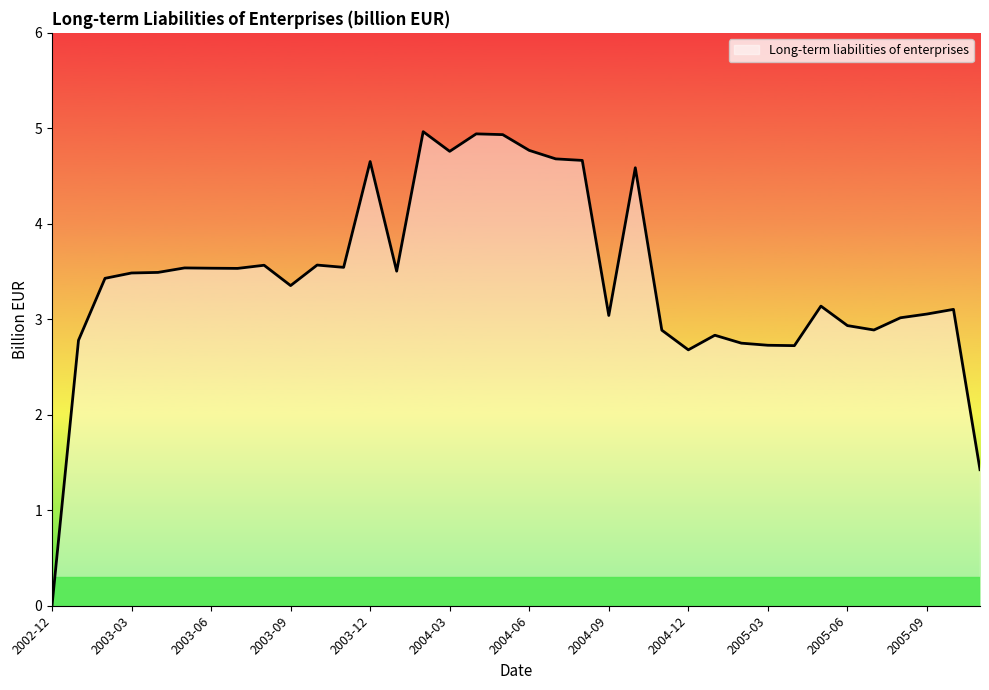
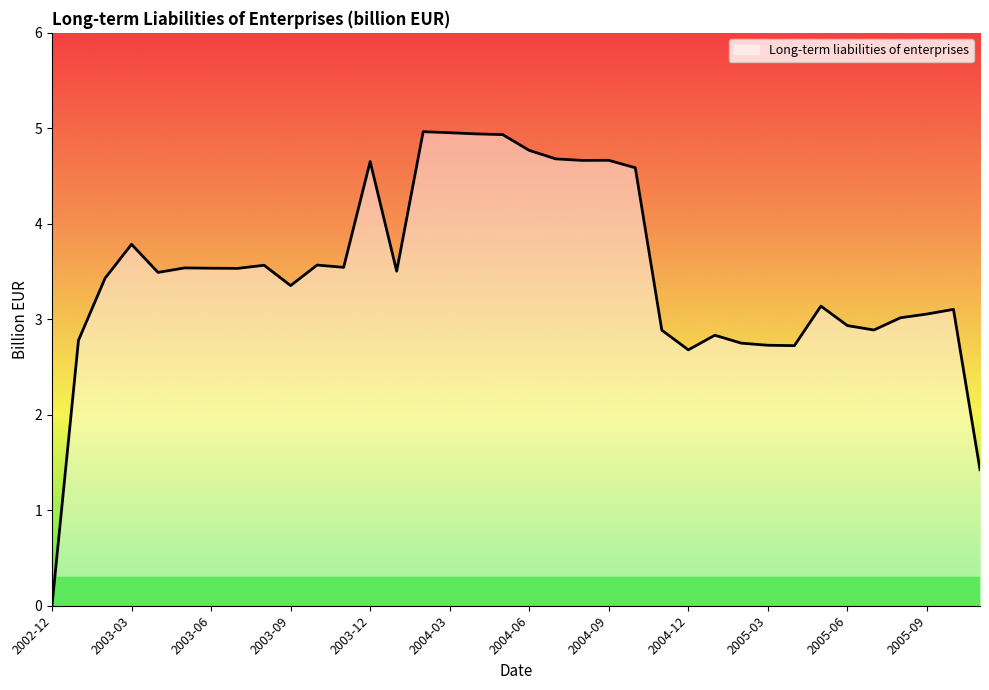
2003-03: 3.5 -> 3.8
2004-03: 4.8 -> 5.0
2004-09: 3.0 -> 4.7
